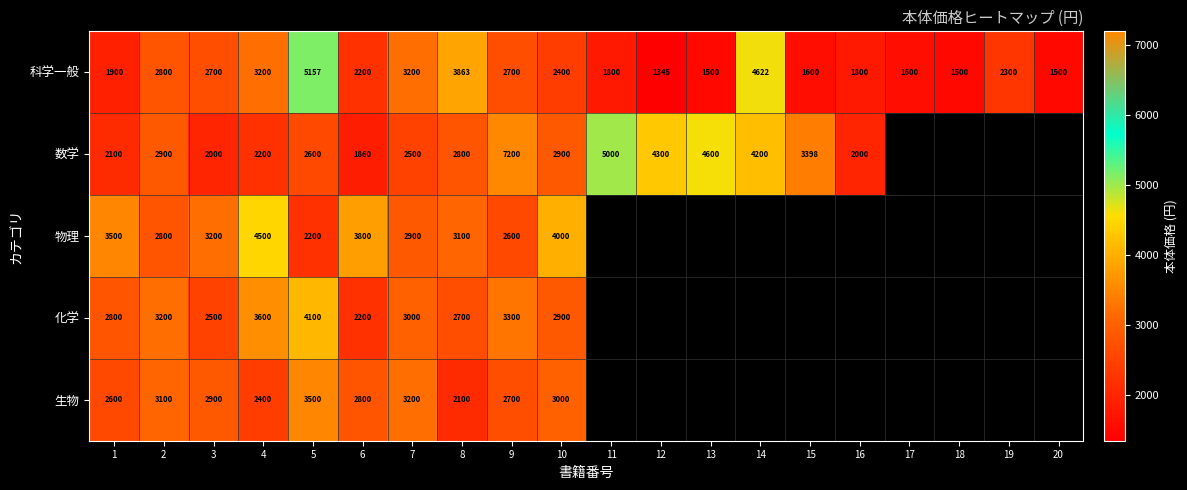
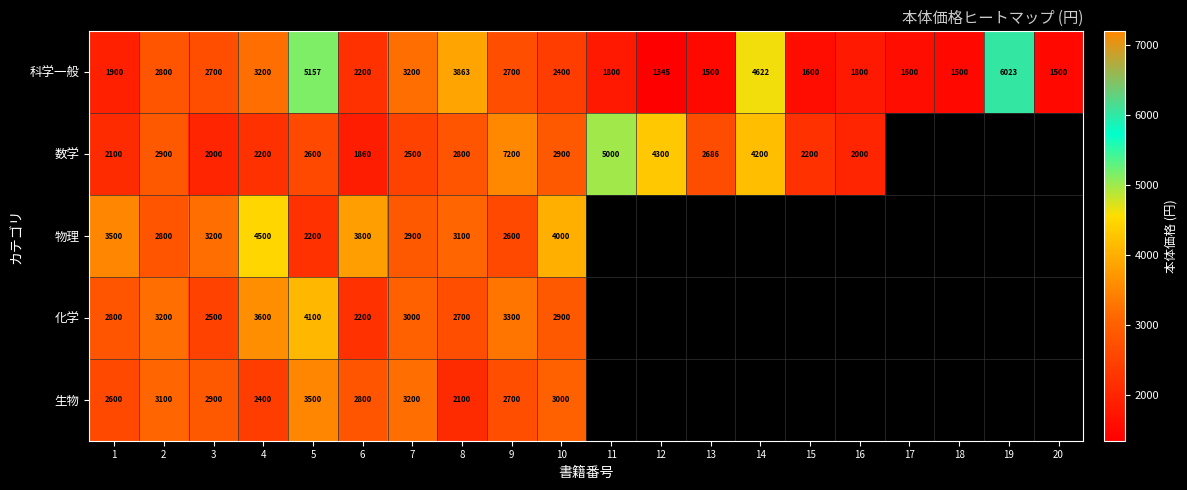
科学一般, 19: 2300 -> 6023
数学, 13: 4600 -> 2686
数学, 15: 3398 -> 2200
